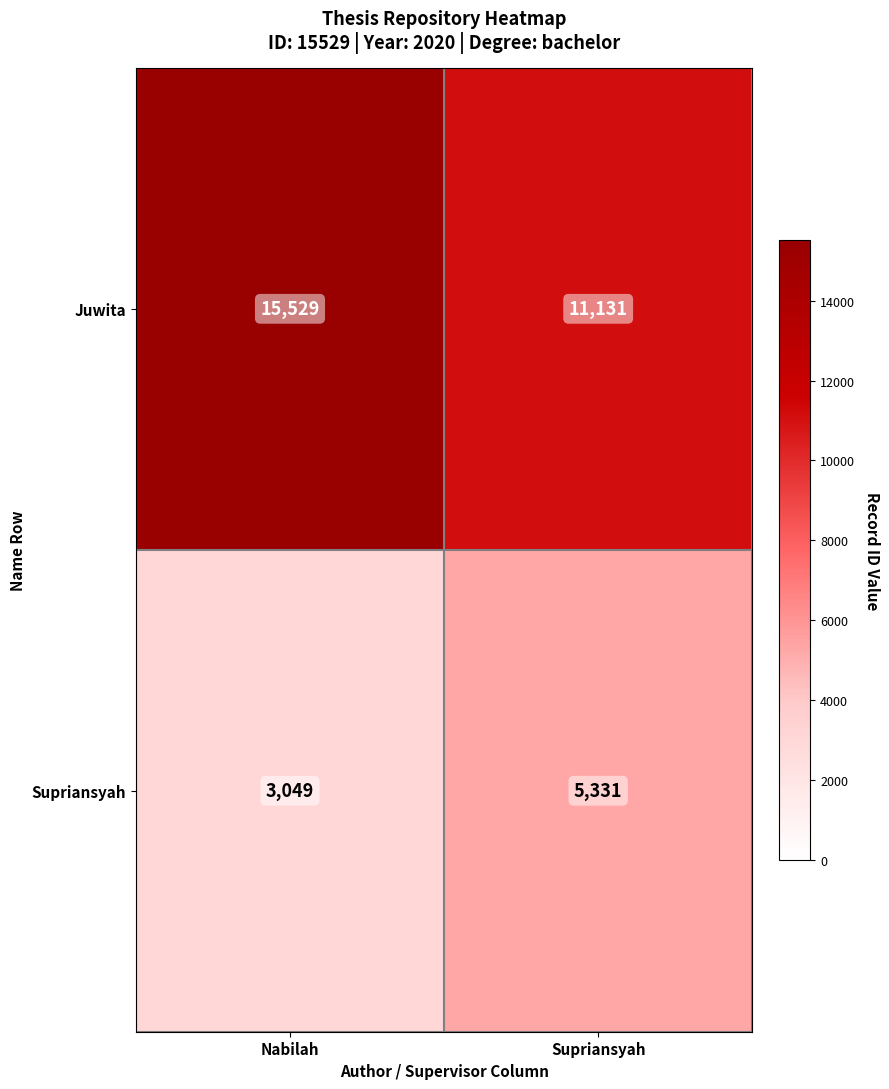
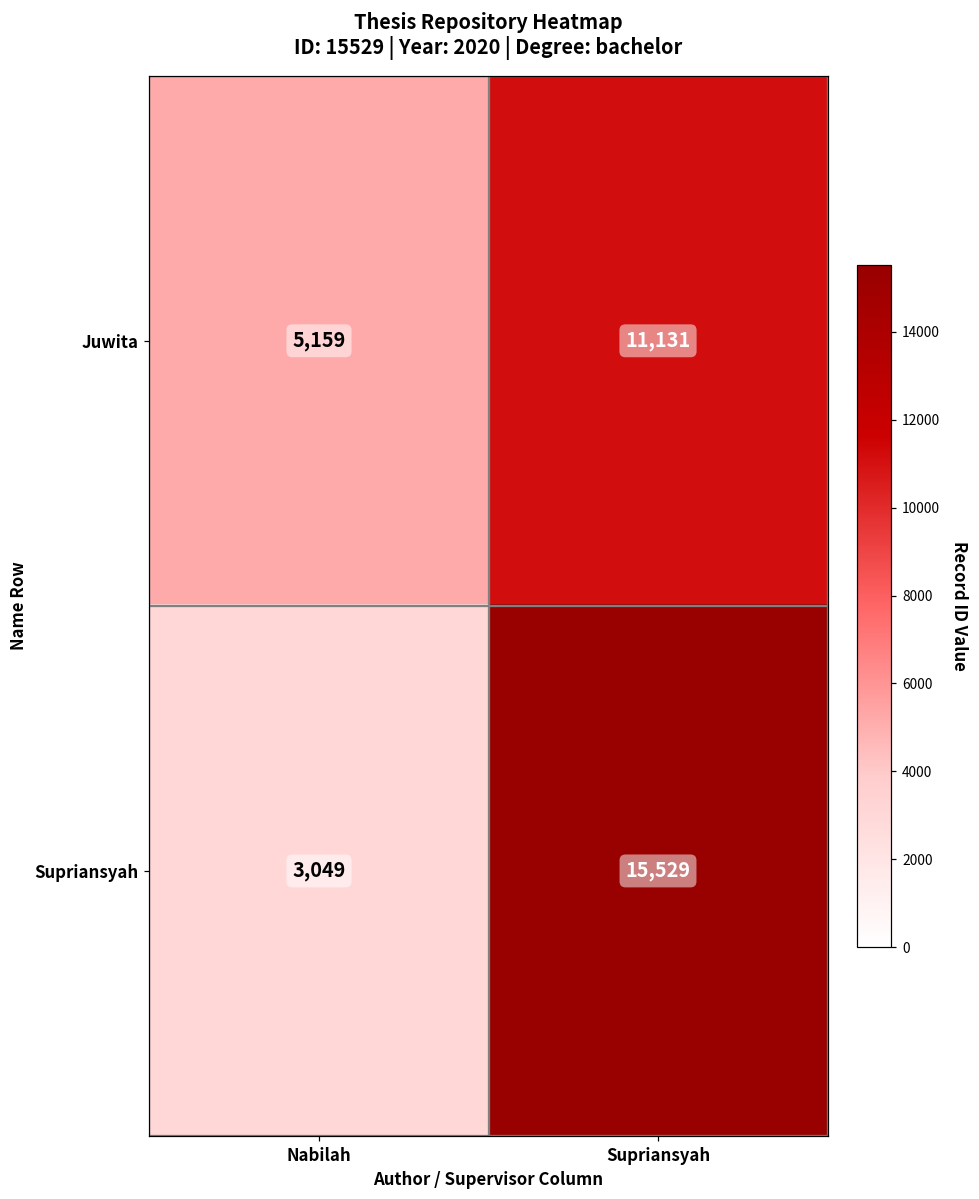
Juwita, Nabilah: 15,529 -> 5,159
Supriansyah, Supriansyah: 5,331 -> 15,529
